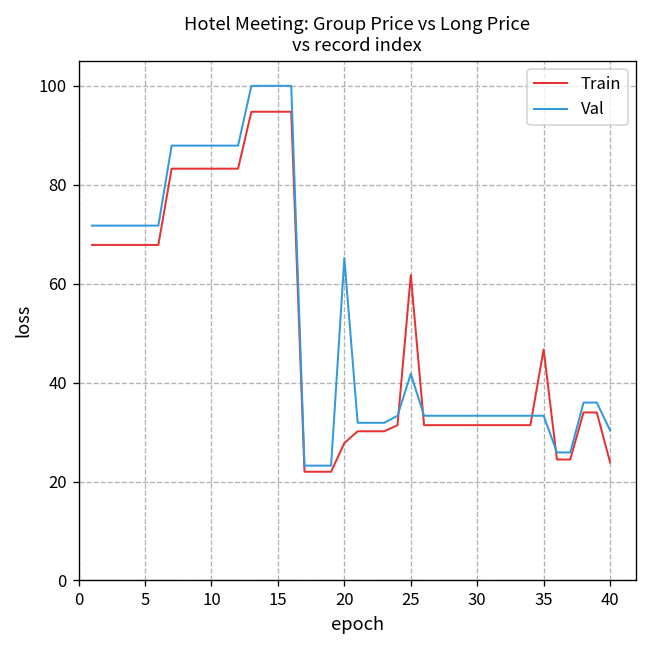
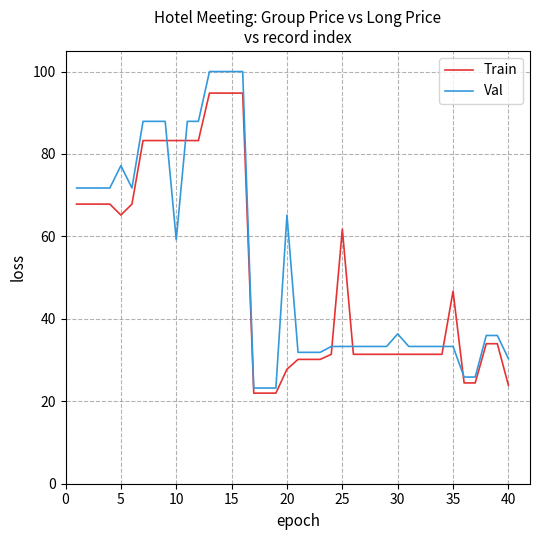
Train, 5: 68 -> 65
Val, 5: 72 -> 77
Val, 10: 88 -> 59
Val, 25: 42 -> 33
Val, 30: 33 -> 36
